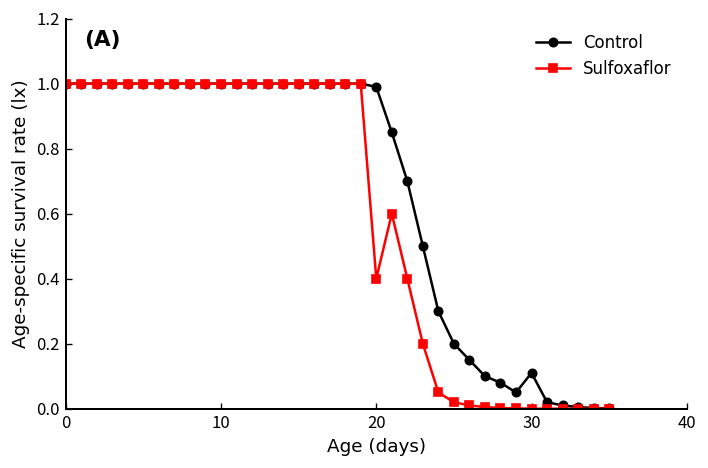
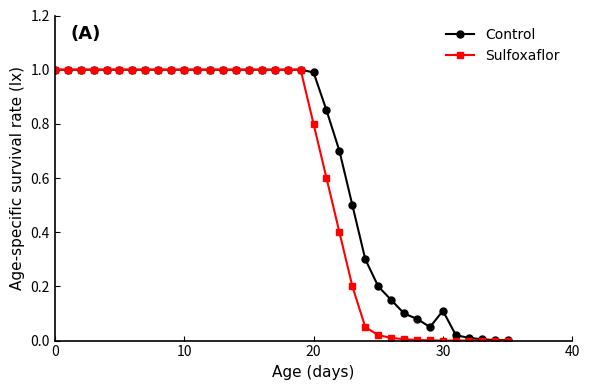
Sulfoxaflor, 20: 0.4 -> 0.8
